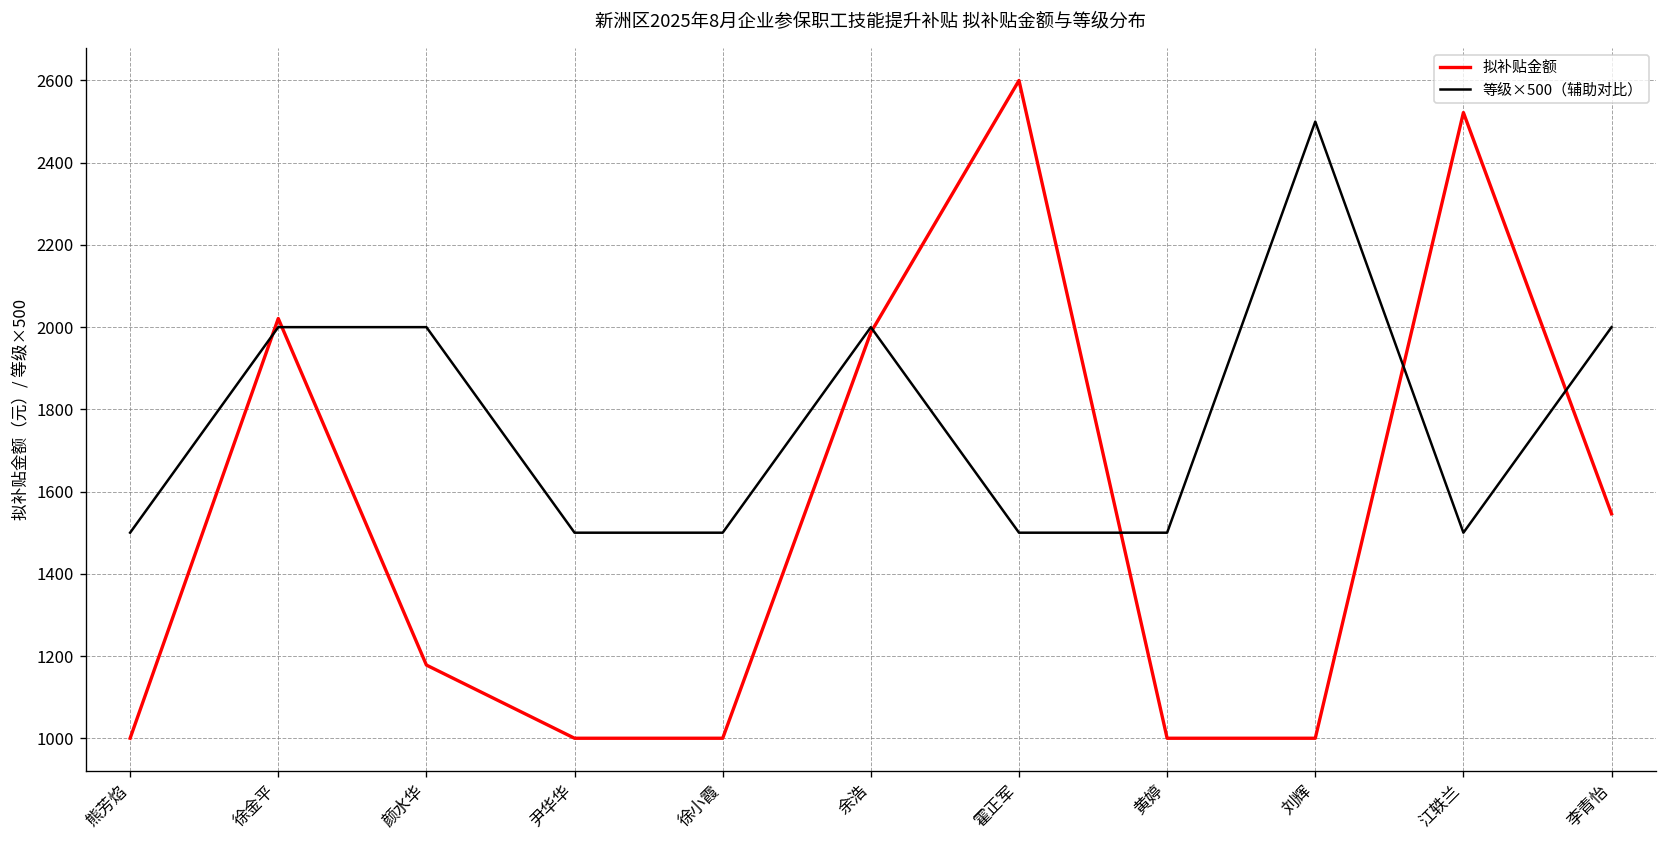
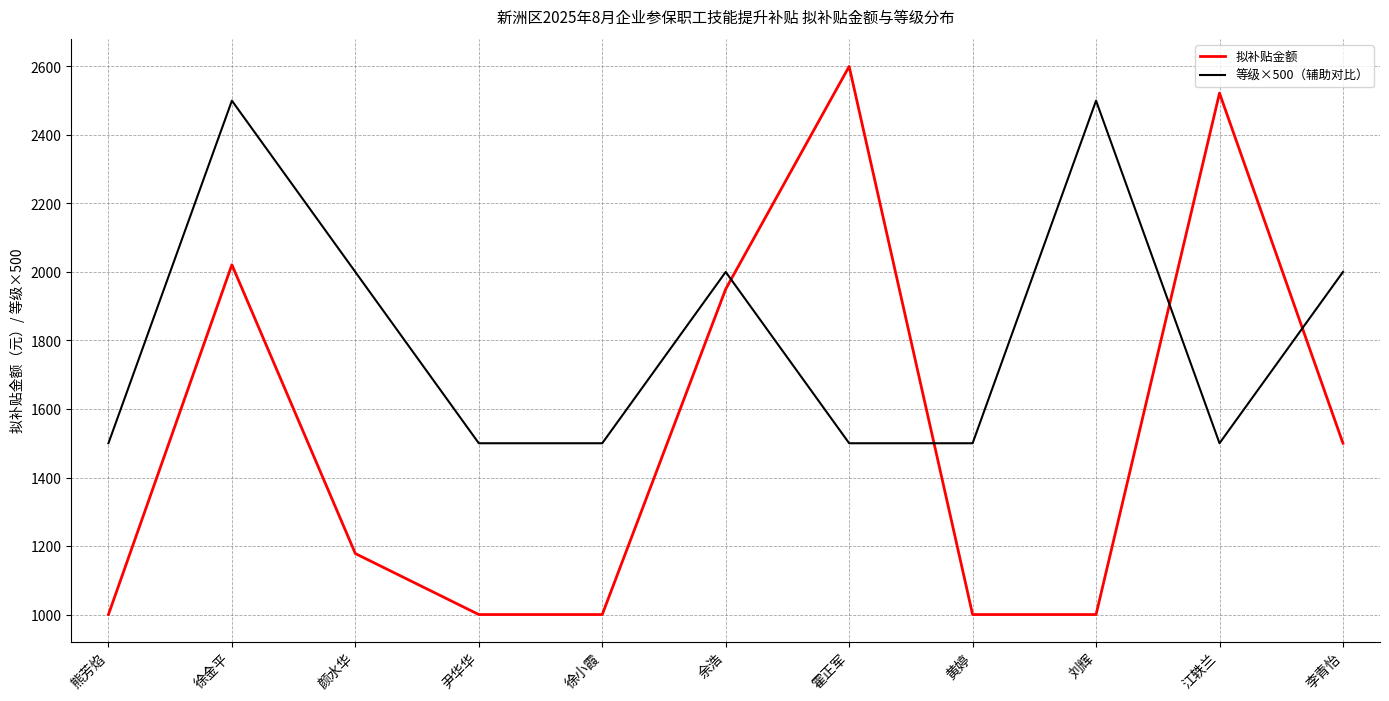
等级×500（辅助对比）, 徐金平: 2000 -> 2500
拟补贴金额, 余浩: 1990 -> 1950
拟补贴金额, 李青怡: 1550 -> 1500
